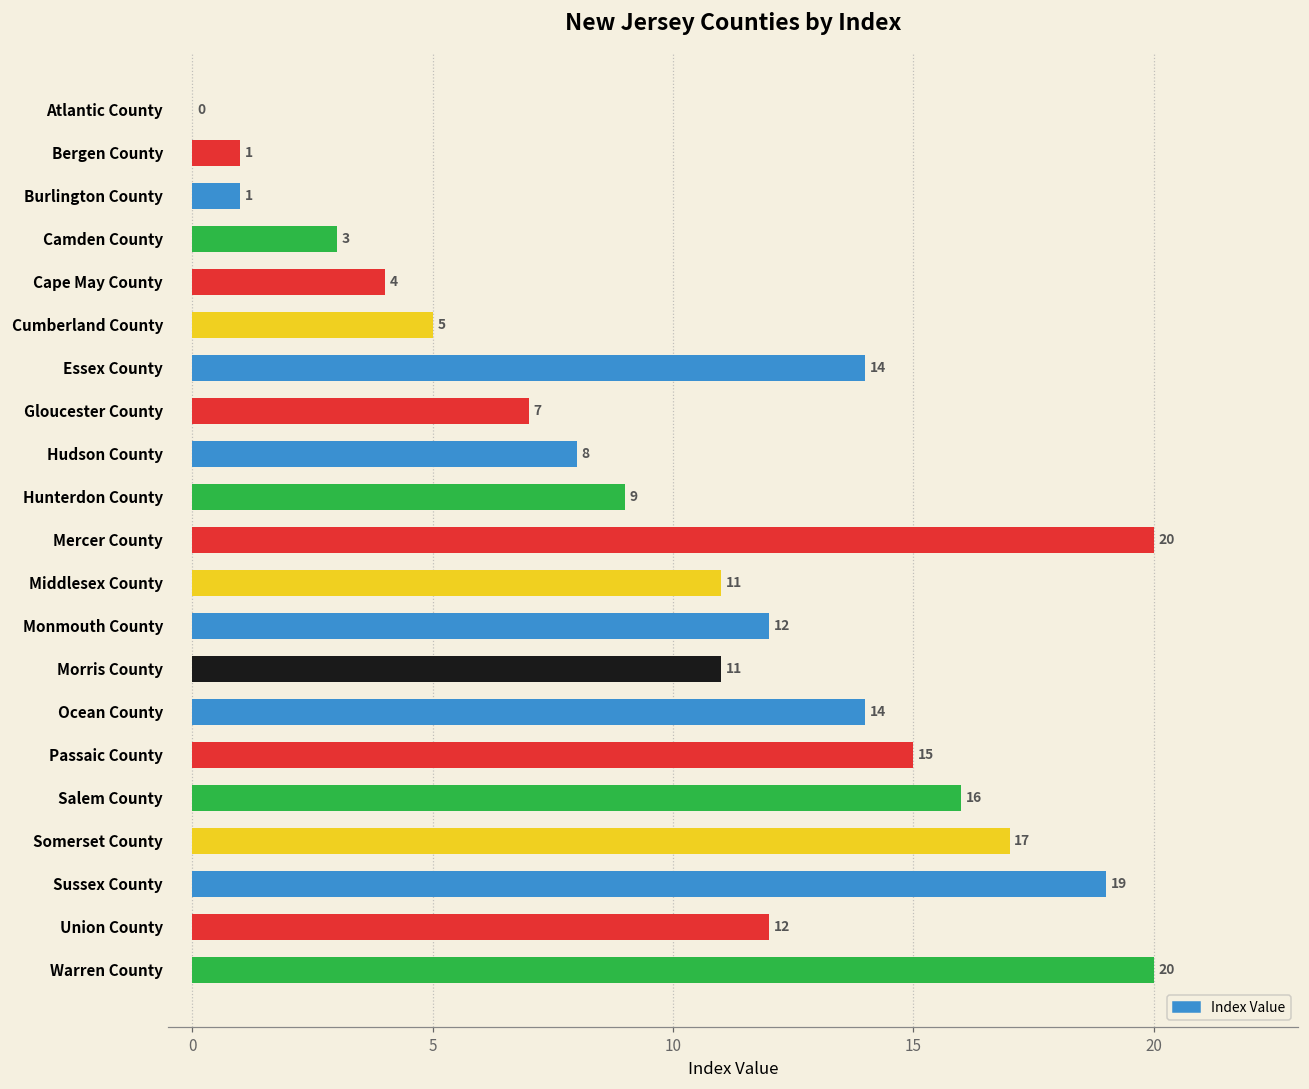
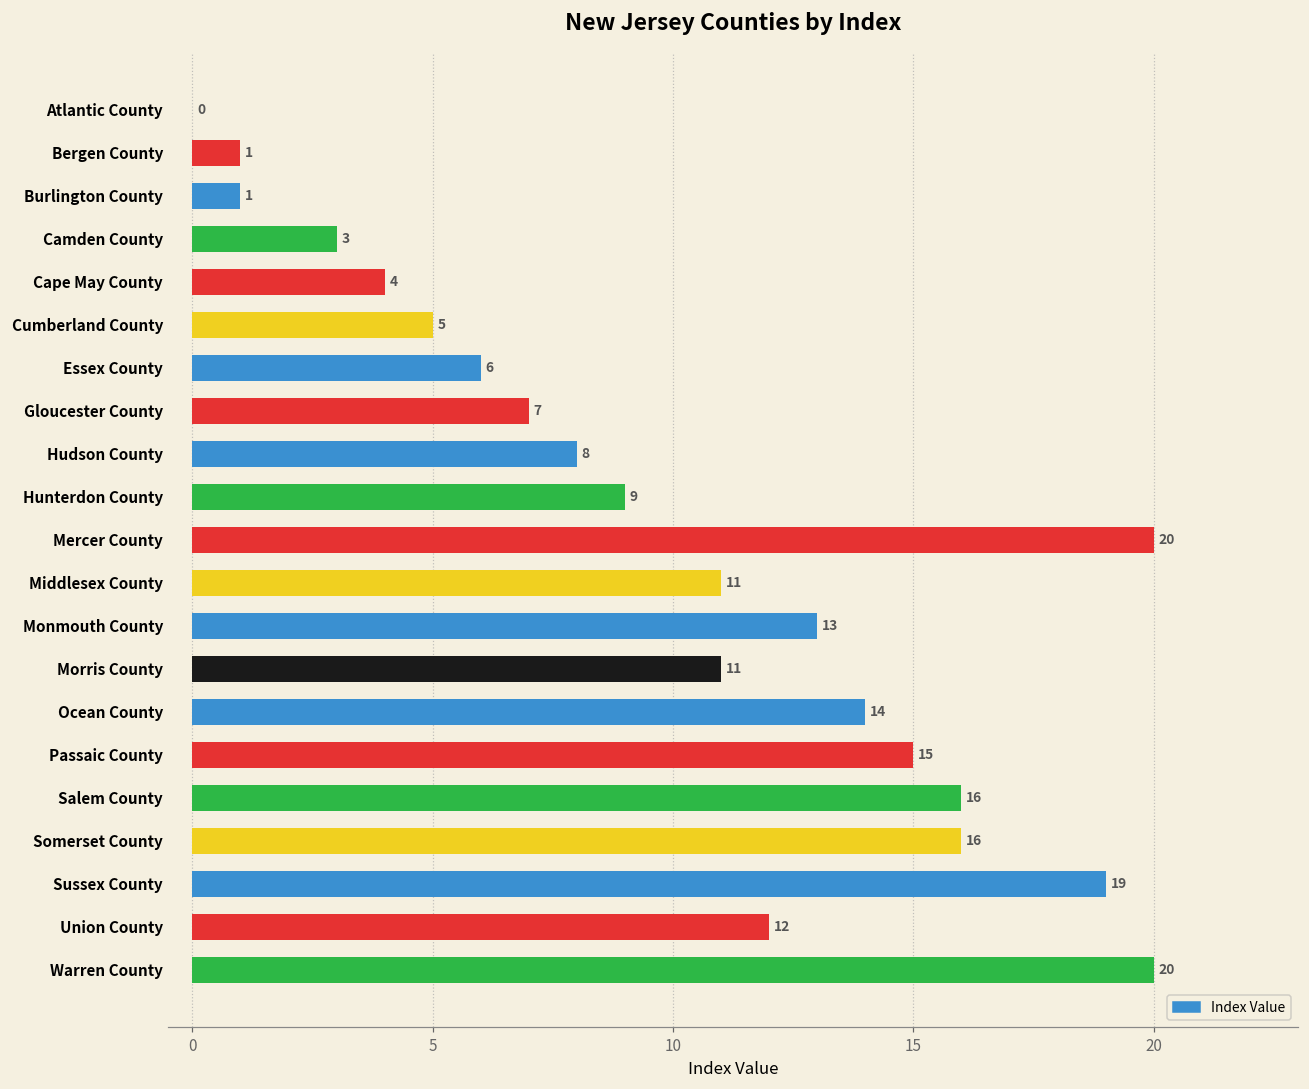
Essex County: 14 -> 6
Monmouth County: 12 -> 13
Somerset County: 17 -> 16
